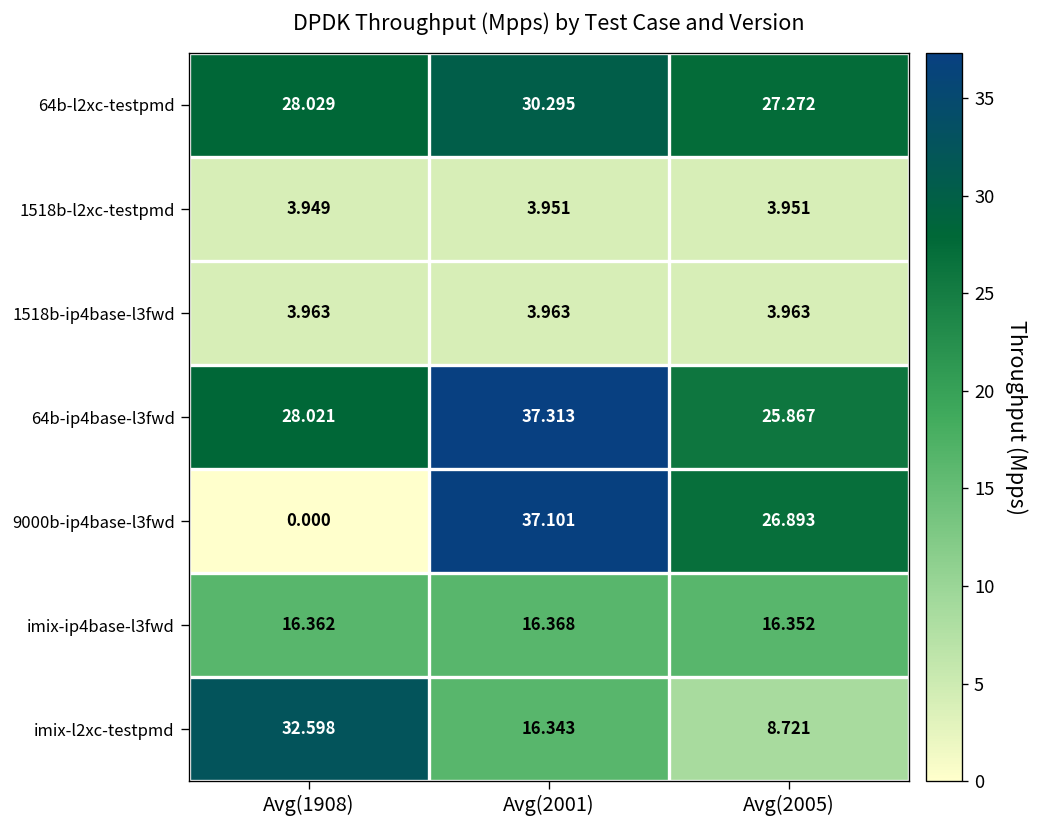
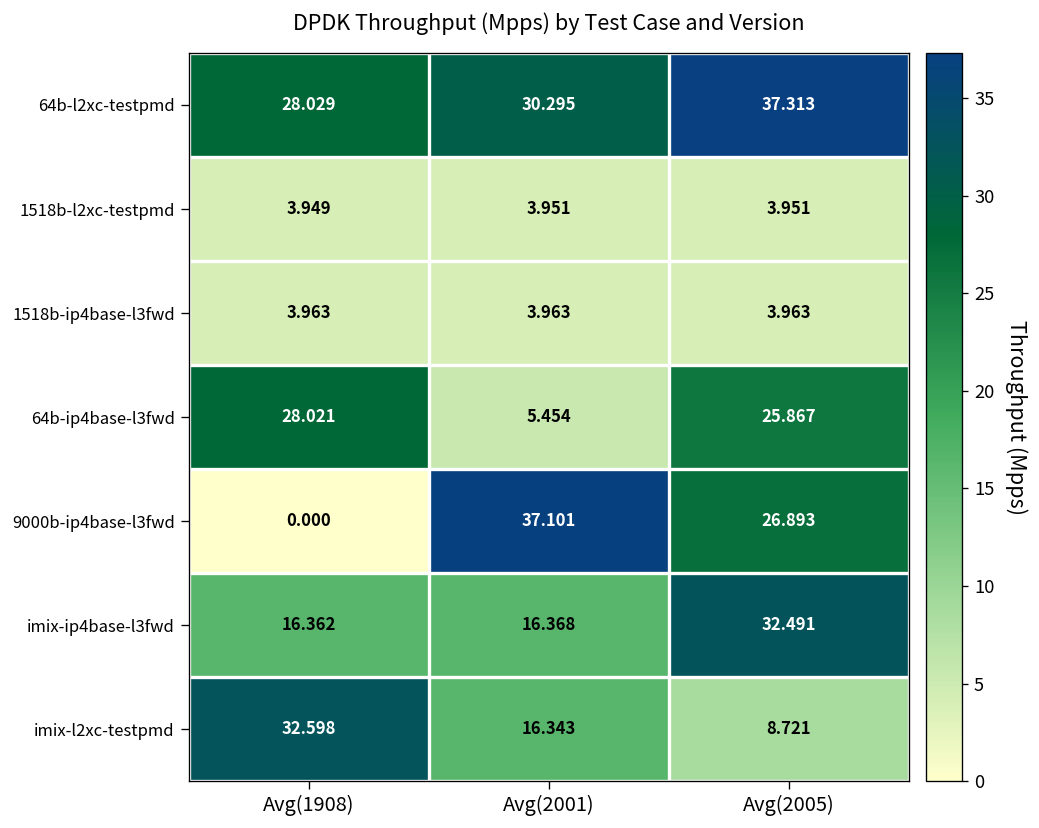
64b-l2xc-testpmd, Avg(2005): 27.272 -> 37.313
64b-ip4base-l3fwd, Avg(2001): 37.313 -> 5.454
imix-ip4base-l3fwd, Avg(2005): 16.352 -> 32.491
